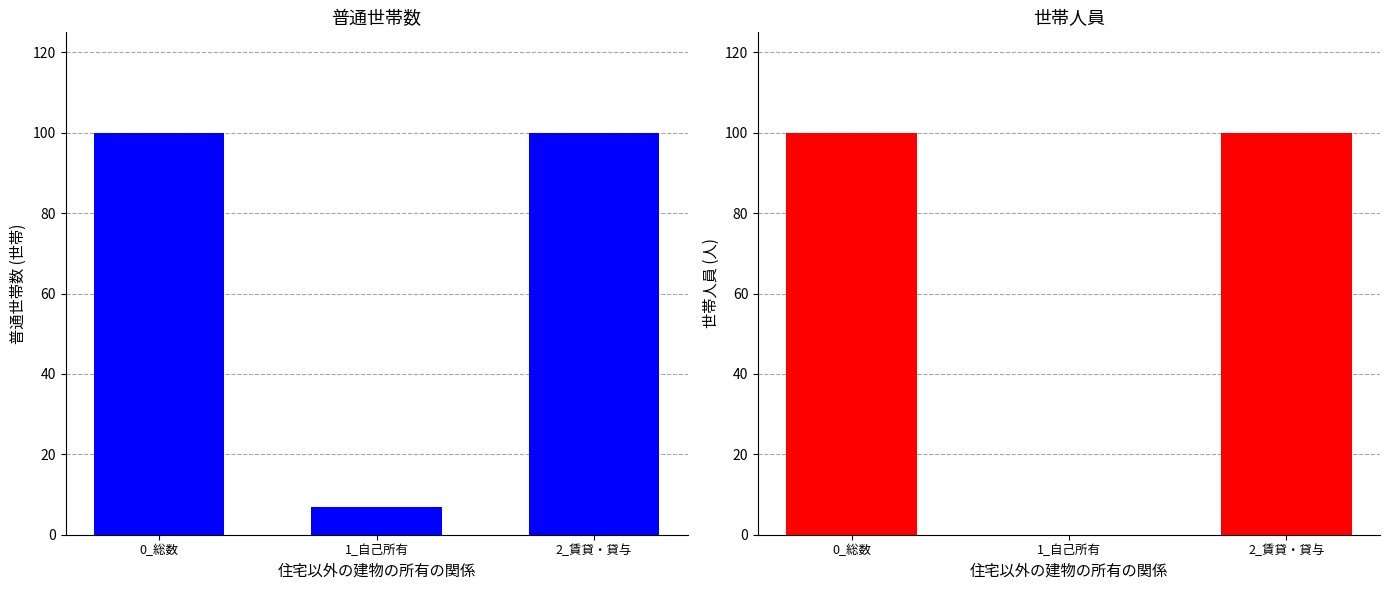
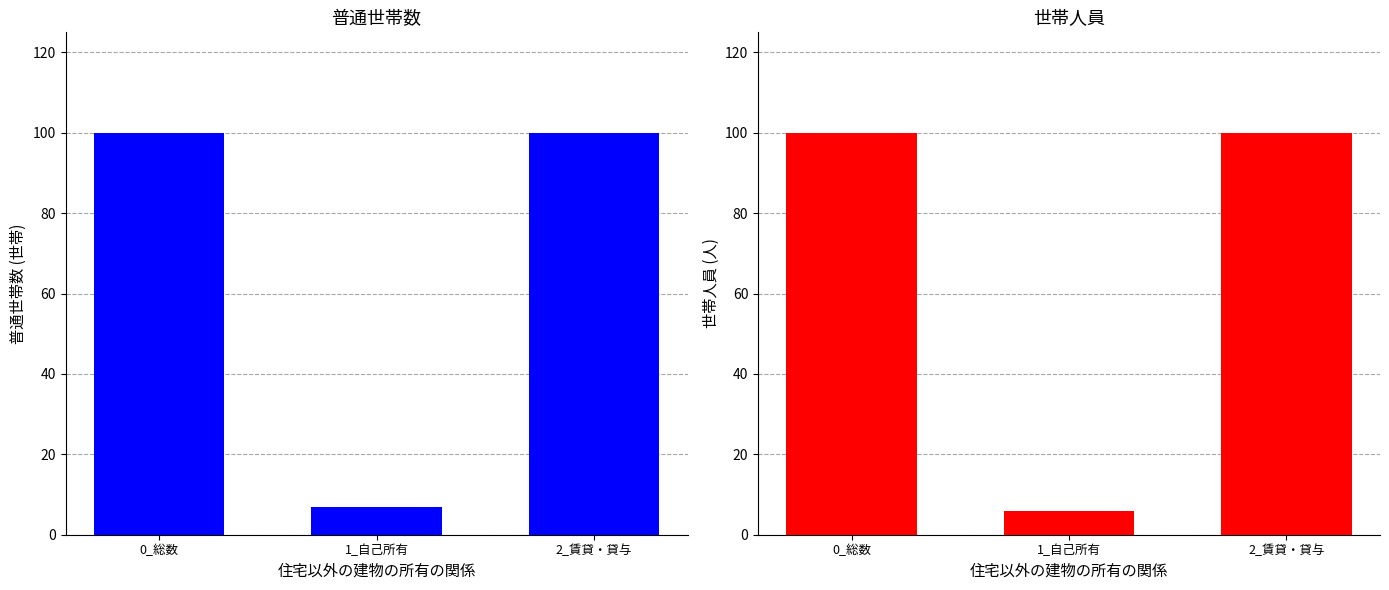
世帯人員, 1_自己所有: 0 -> 6
